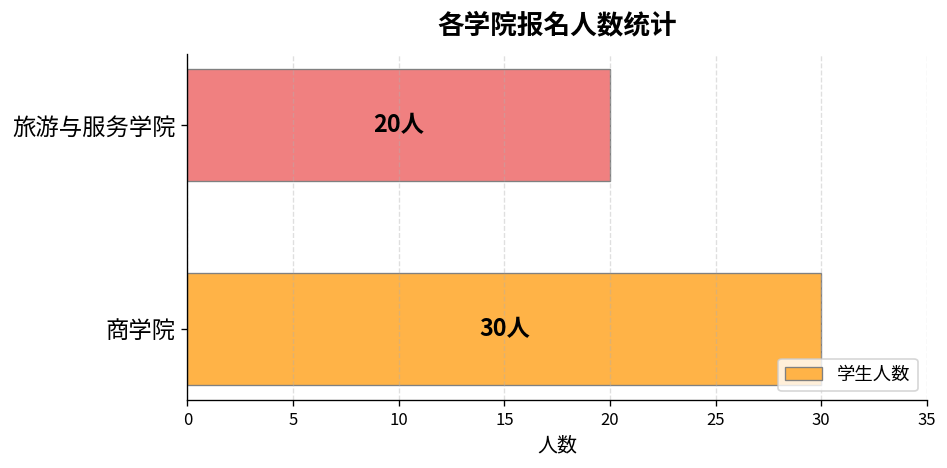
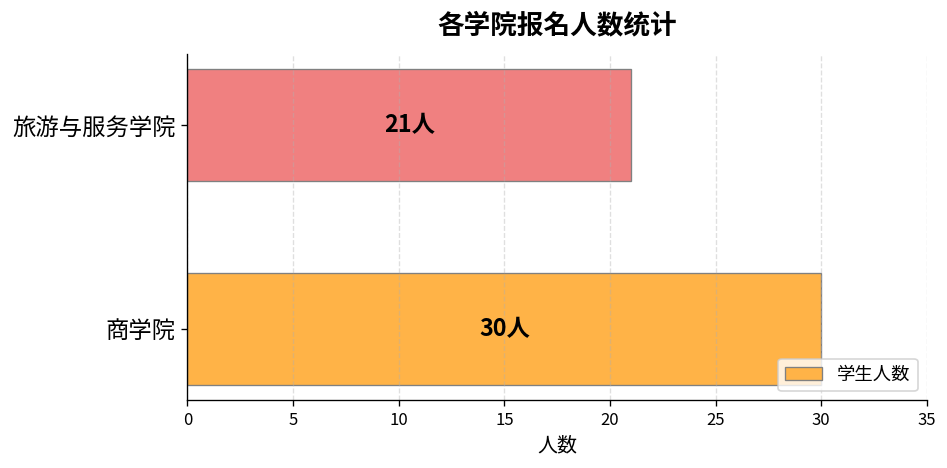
旅游与服务学院: 20人 -> 21人
